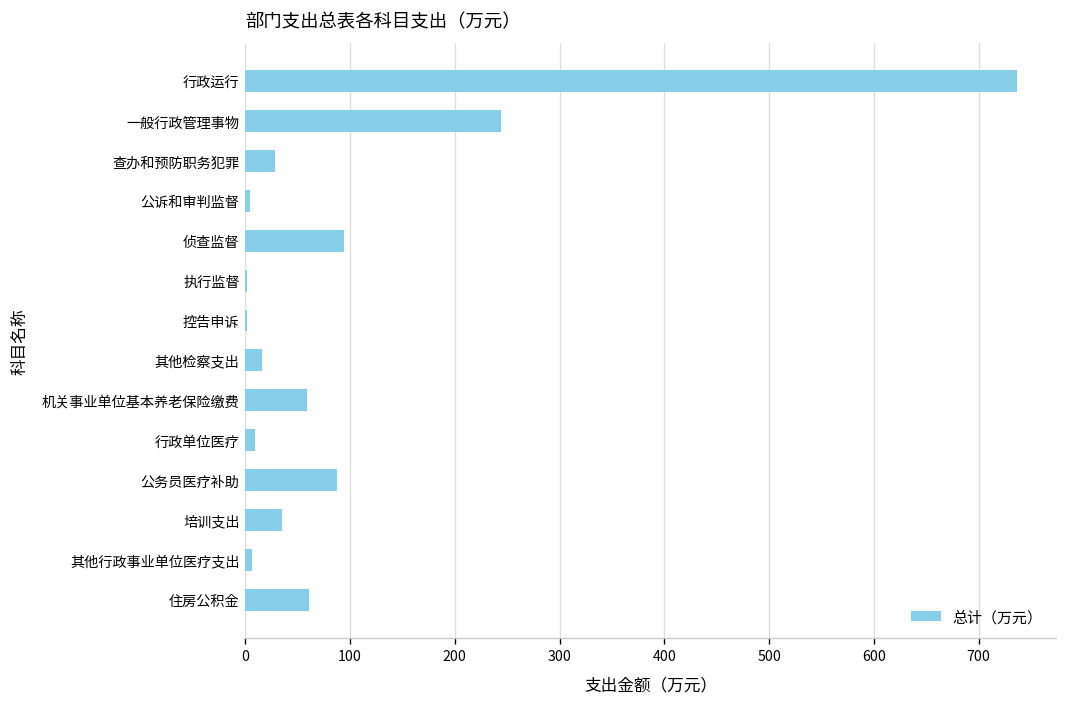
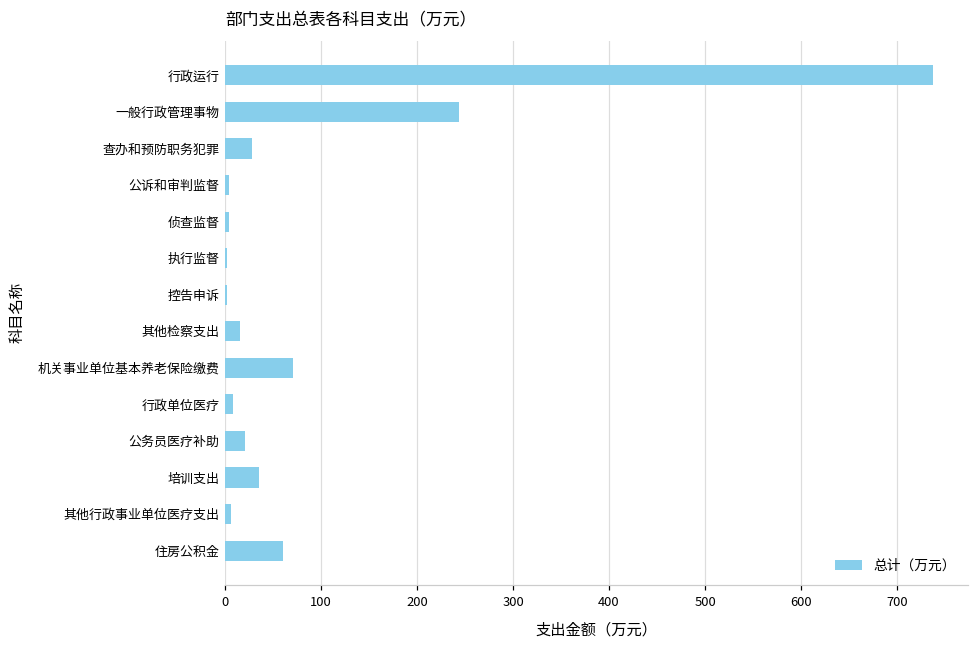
侦查监督: 90 -> 0
机关事业单位基本养老保险缴费: 60 -> 70
公务员医疗补助: 90 -> 20
